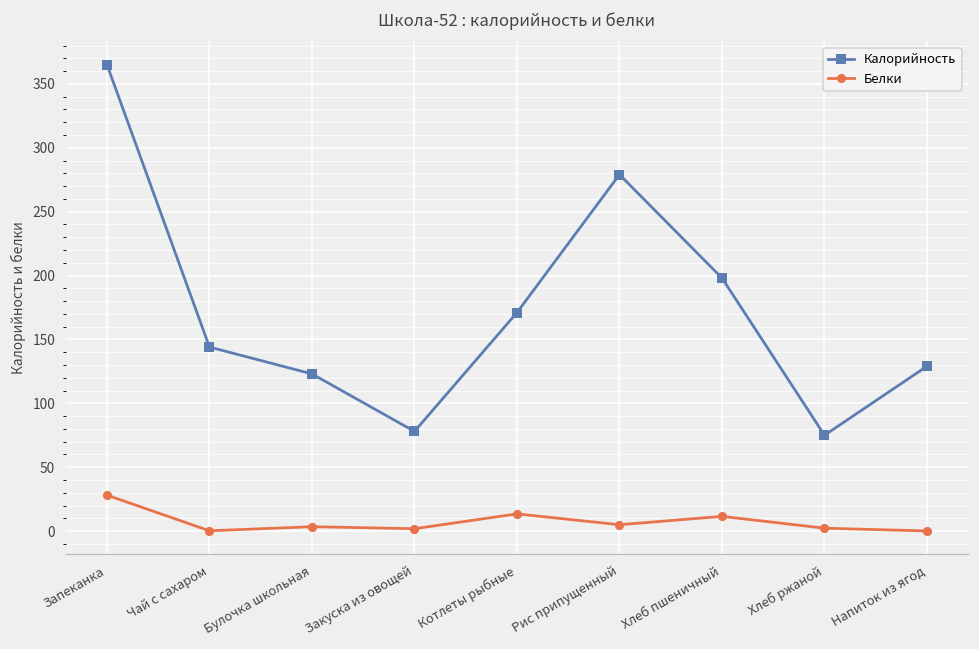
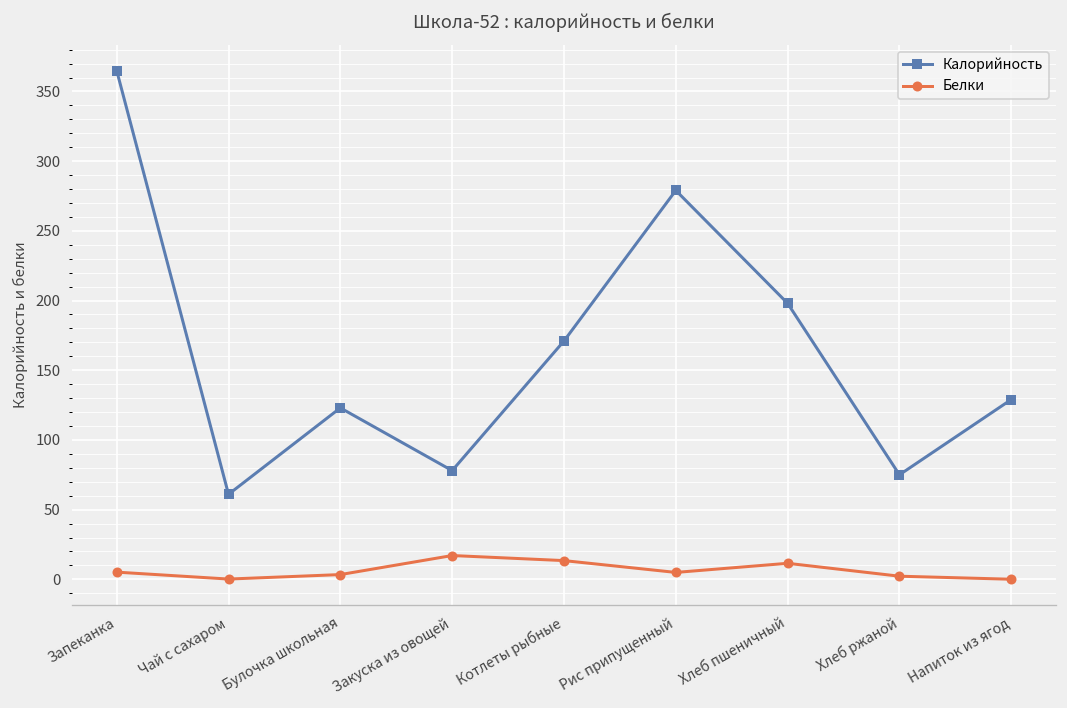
Белки, Запеканка: 28 -> 5
Калорийность, Чай с сахаром: 144 -> 61
Белки, Закуска из овощей: 2 -> 17
